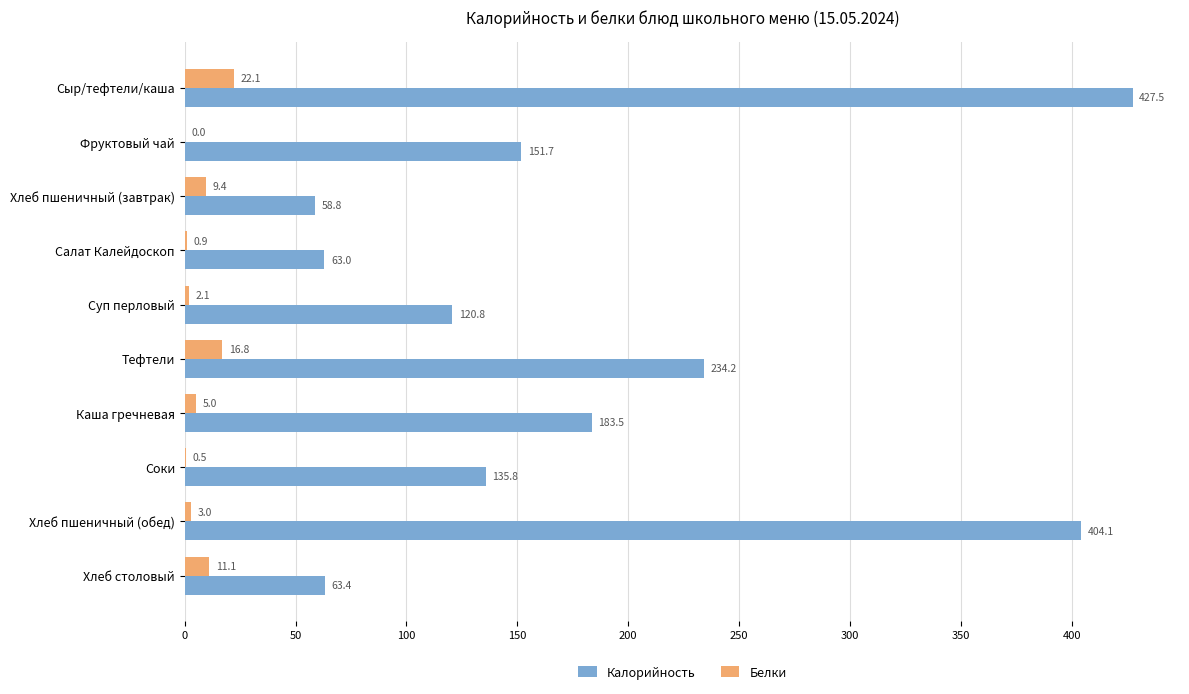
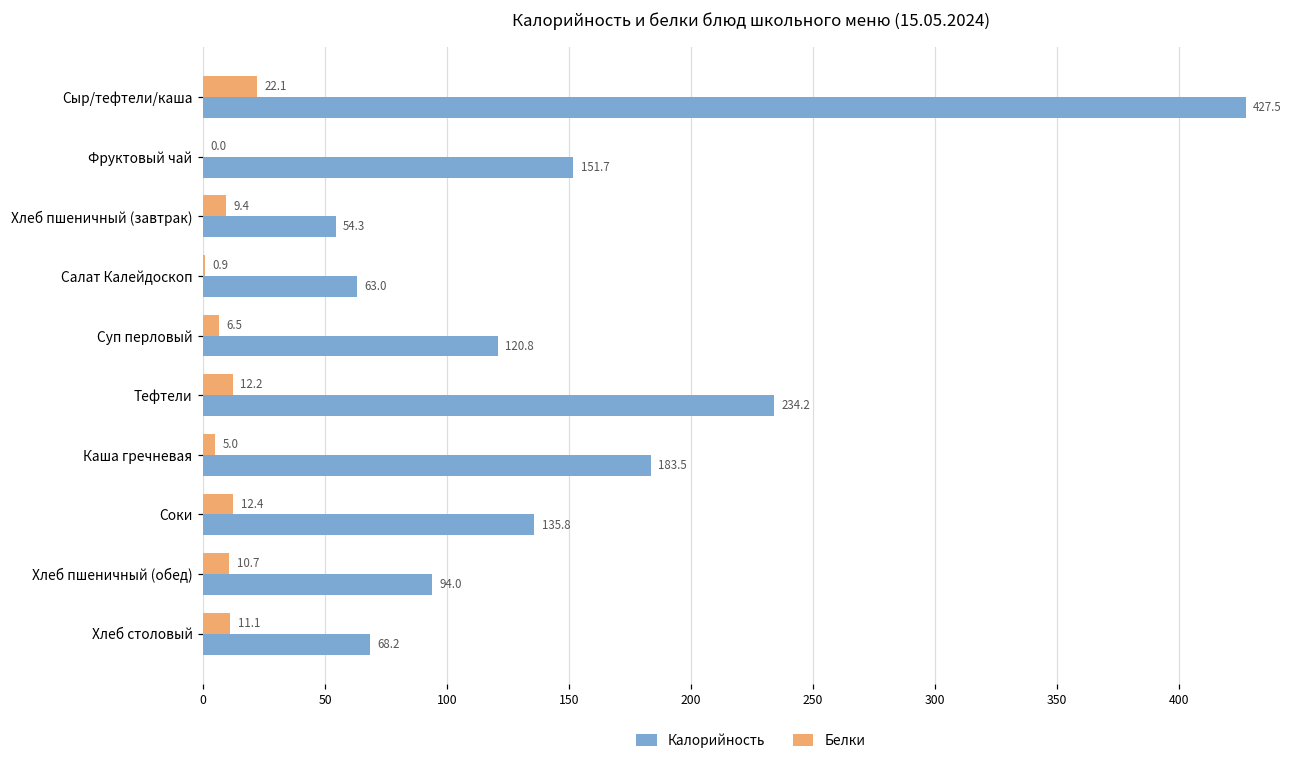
Калорийность, Хлеб пшеничный (завтрак): 58.8 -> 54.3
Белки, Суп перловый: 2.1 -> 6.5
Белки, Тефтели: 16.8 -> 12.2
Белки, Соки: 0.5 -> 12.4
Белки, Хлеб пшеничный (обед): 3.0 -> 10.7
Калорийность, Хлеб пшеничный (обед): 404.1 -> 94.0
Калорийность, Хлеб столовый: 63.4 -> 68.2
